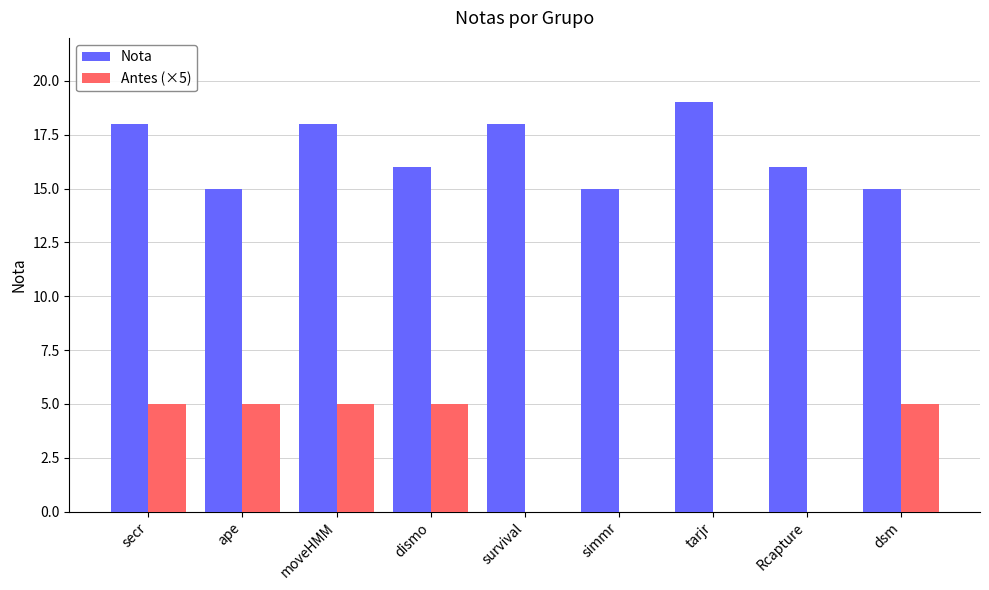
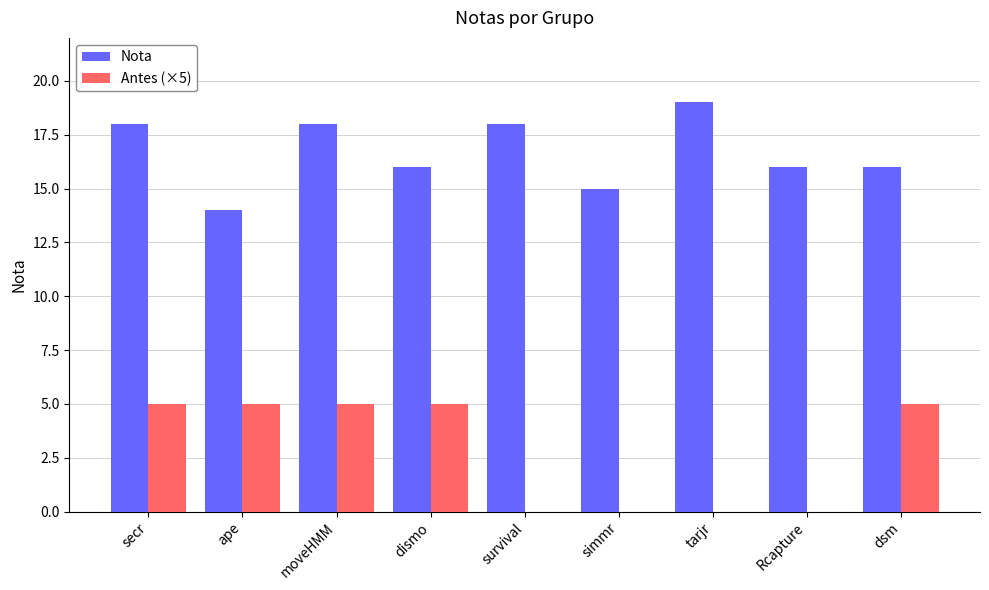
Nota, ape: 15 -> 14
Nota, dsm: 15 -> 16
